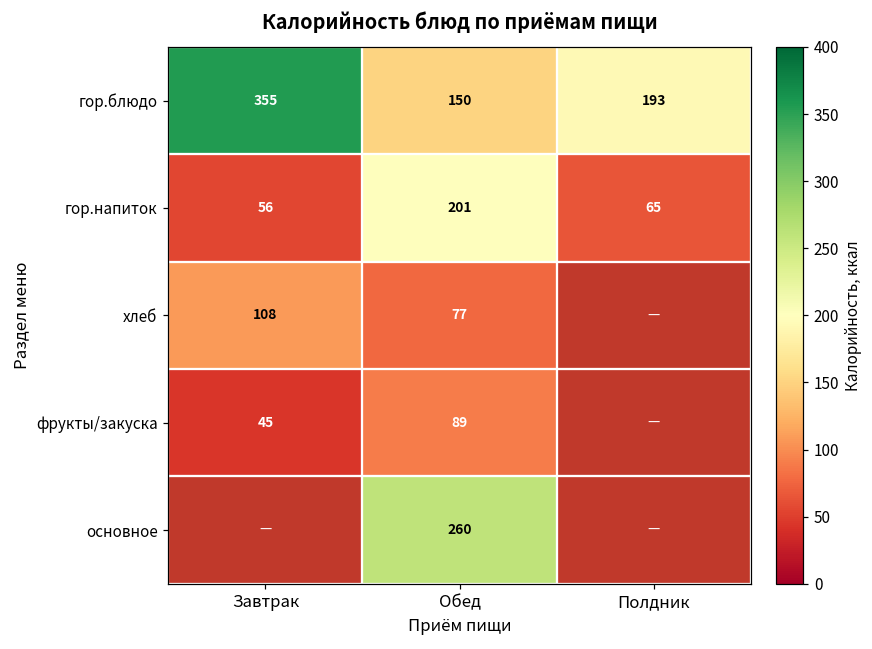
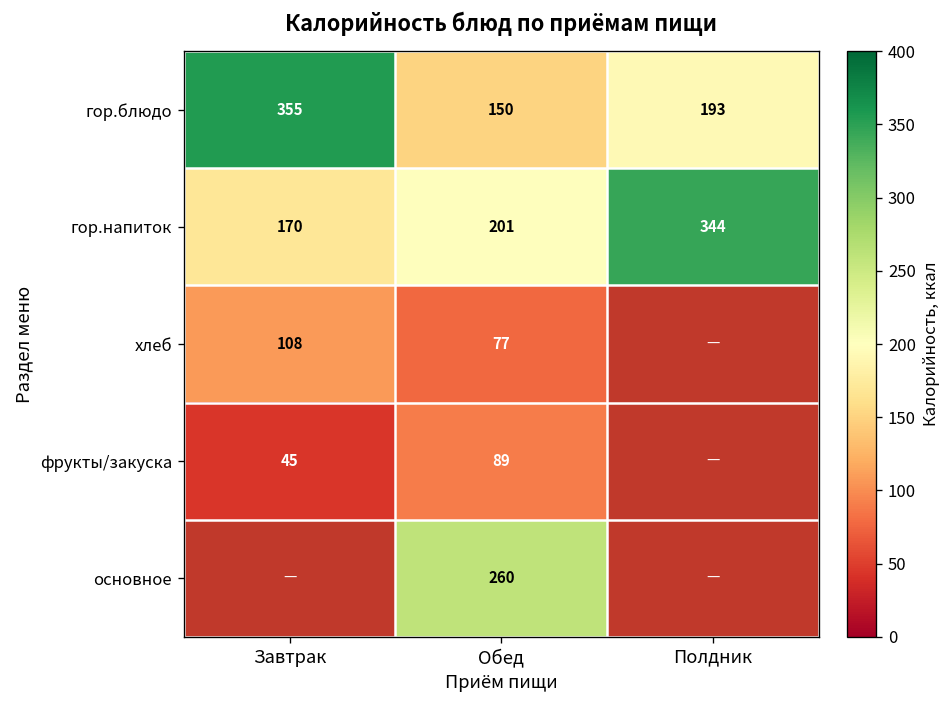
гор.напиток, Завтрак: 56 -> 170
гор.напиток, Полдник: 65 -> 344
